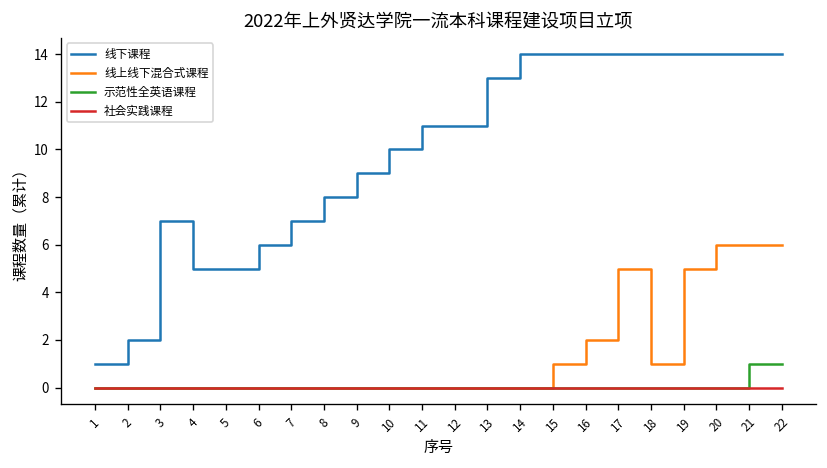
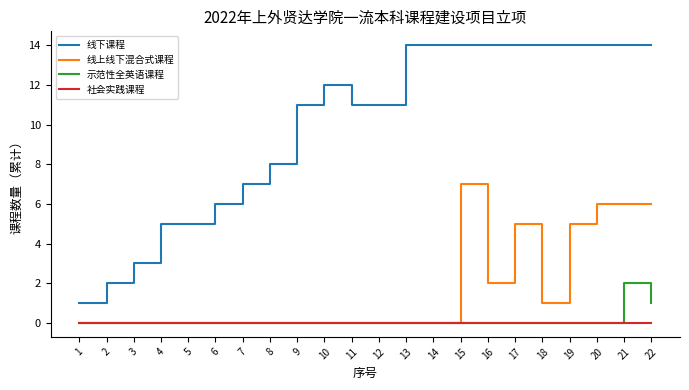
线下课程, 3: 7 -> 3
线下课程, 9: 9 -> 11
线下课程, 10: 10 -> 12
线下课程, 13: 13 -> 14
线上线下混合式课程, 15: 1 -> 7
示范性全英语课程, 21: 1 -> 2
